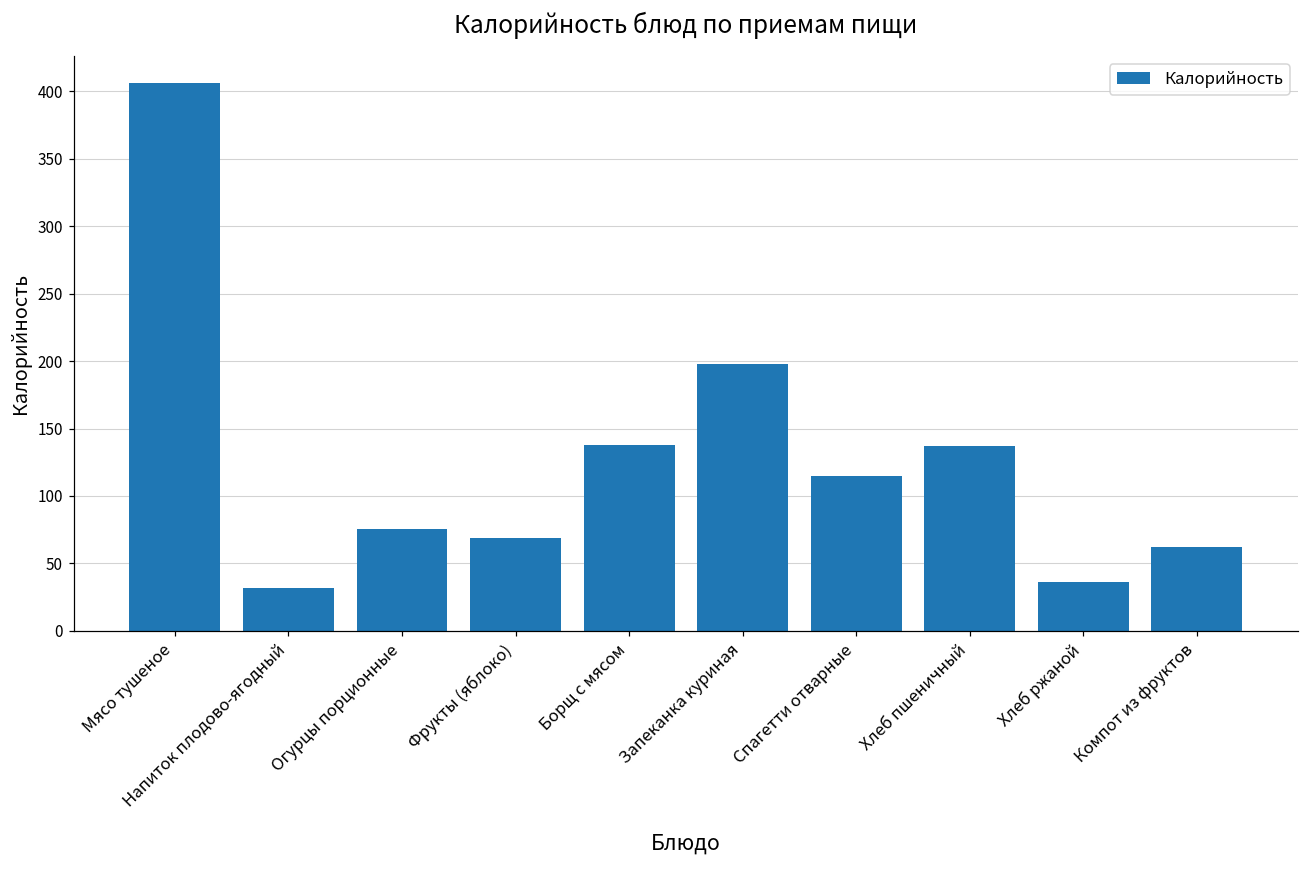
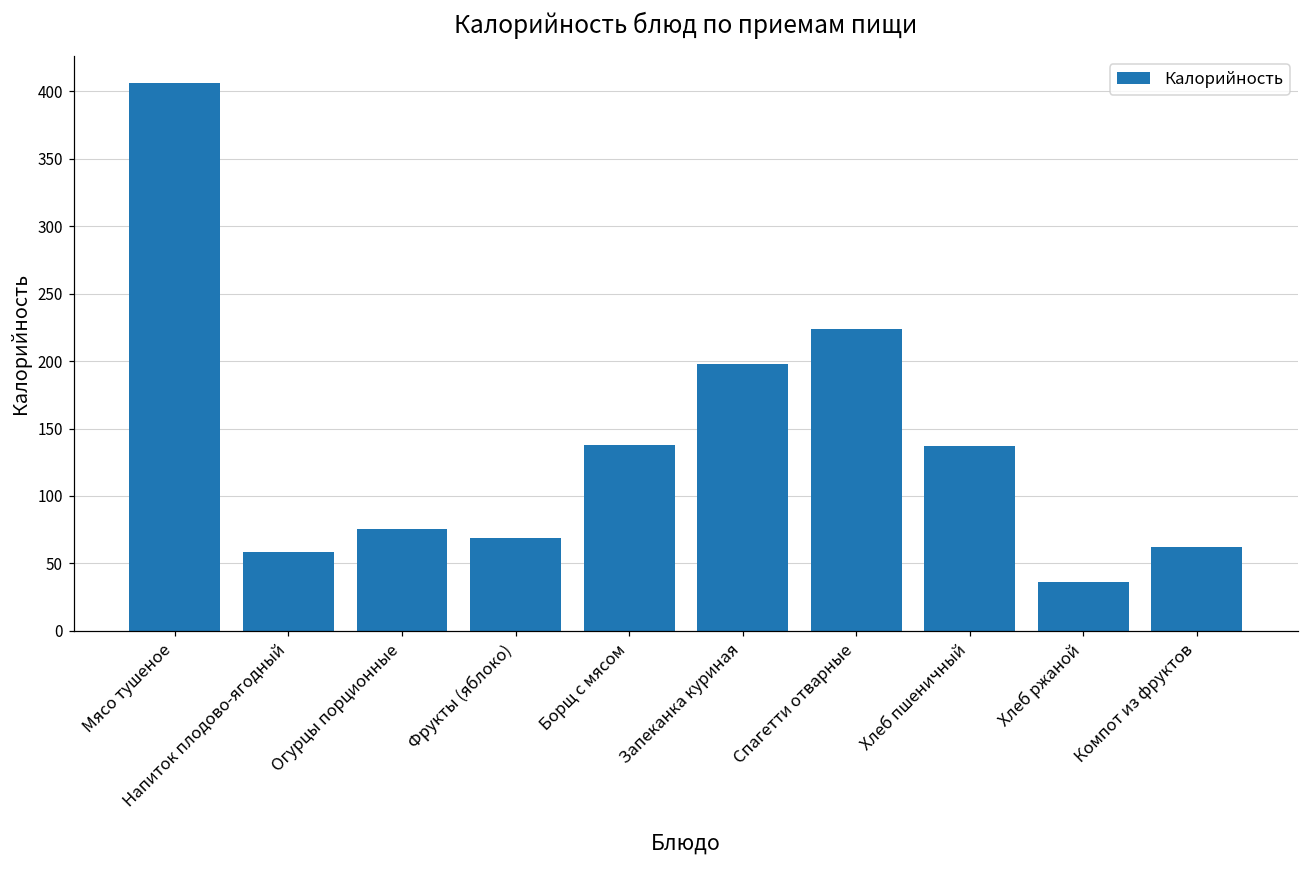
Напиток плодово-ягодный: 32 -> 58
Спагетти отварные: 115 -> 224
